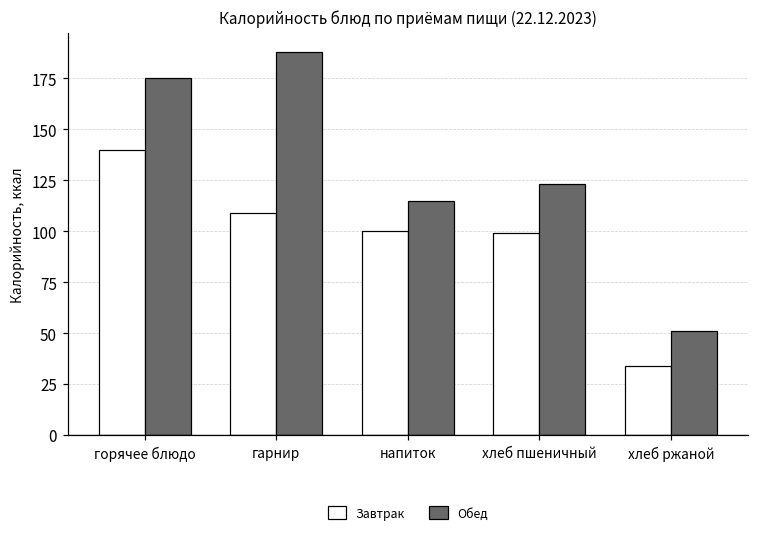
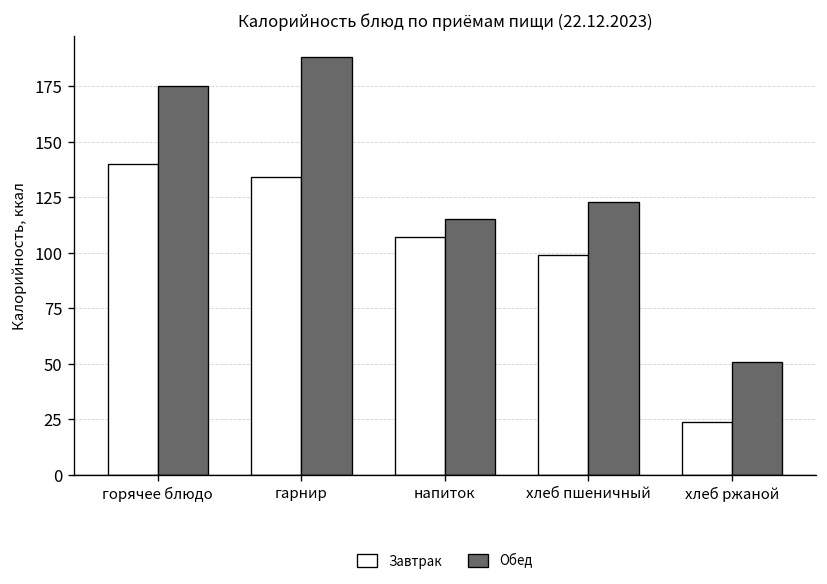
Завтрак, гарнир: 109 -> 134
Завтрак, напиток: 100 -> 107
Завтрак, хлеб ржаной: 34 -> 24
